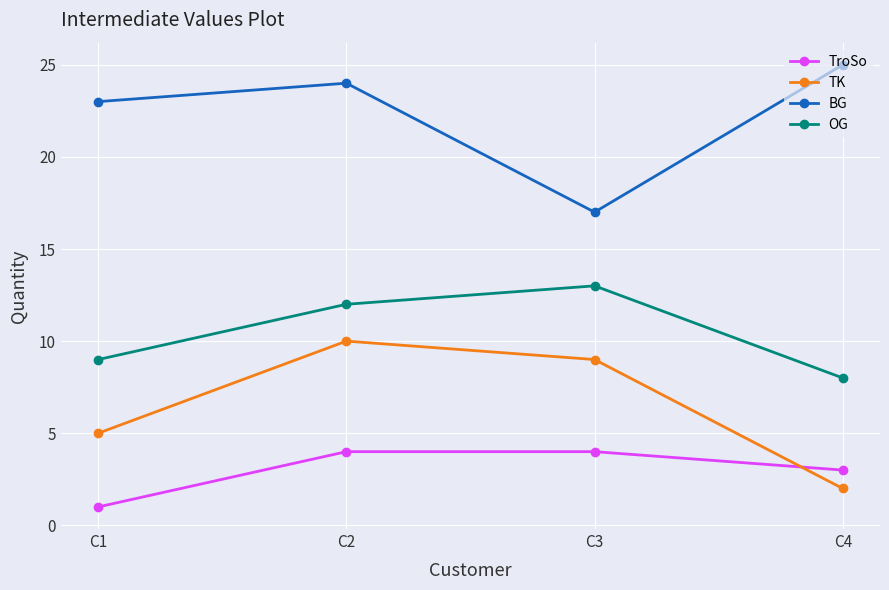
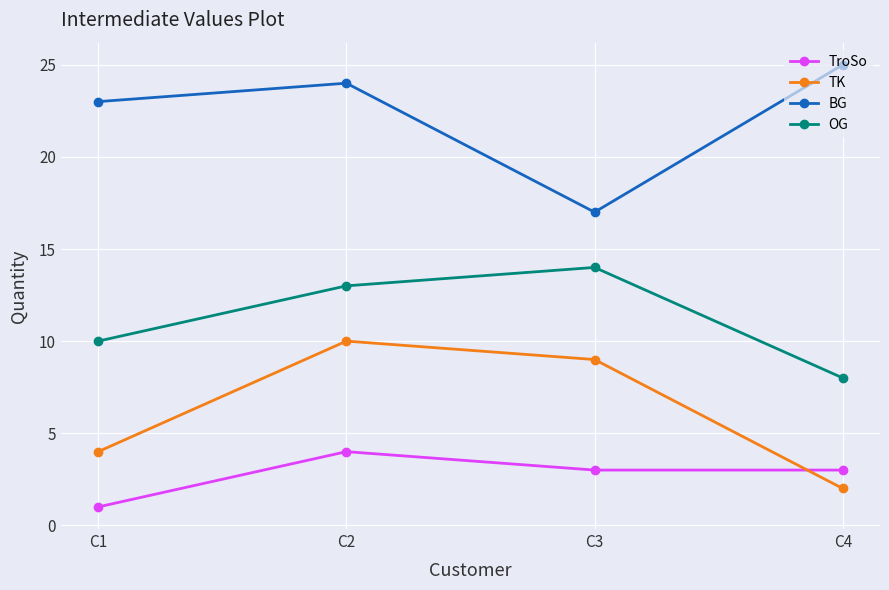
TK, C1: 5 -> 4
OG, C1: 9 -> 10
OG, C2: 12 -> 13
TroSo, C3: 4 -> 3
OG, C3: 13 -> 14
